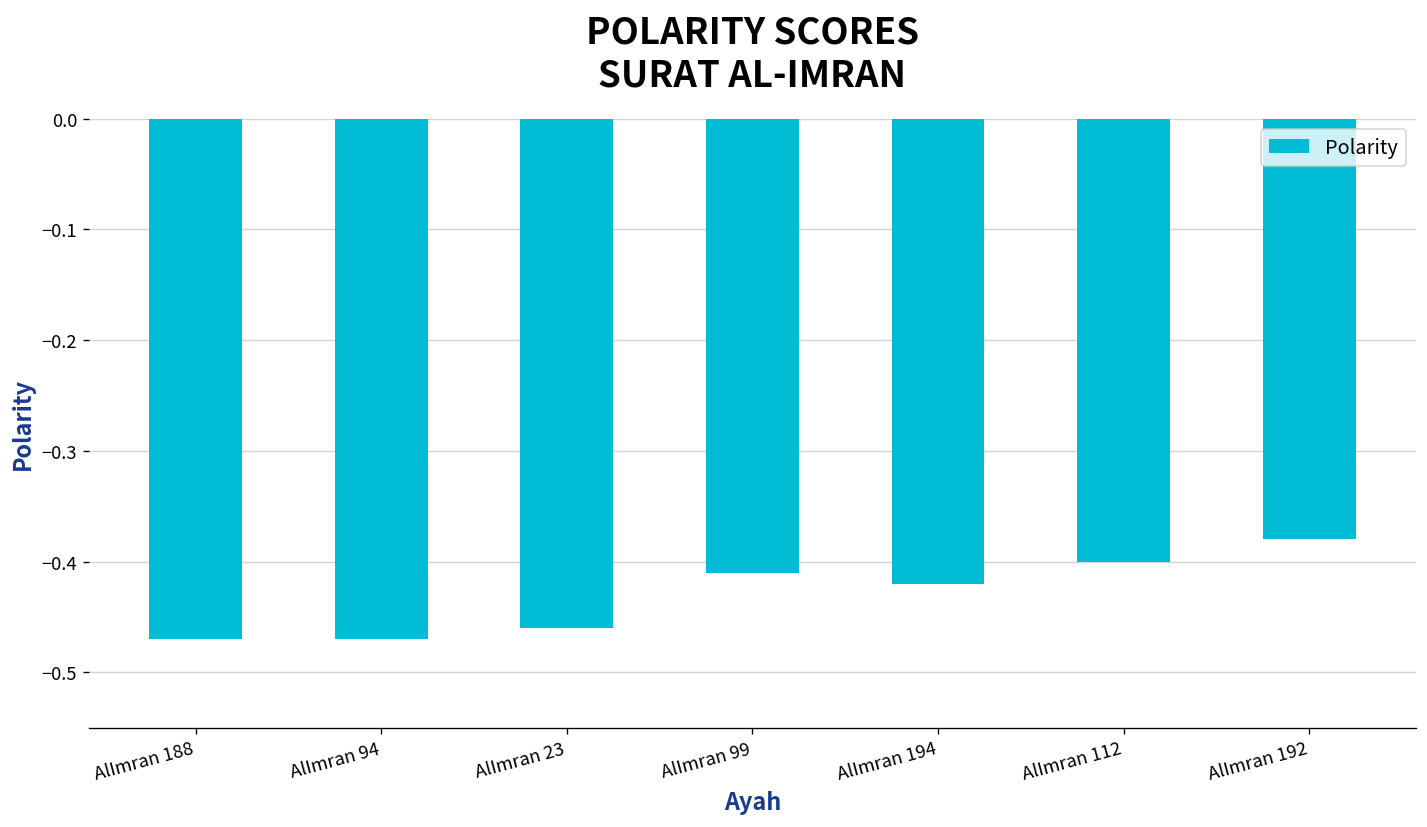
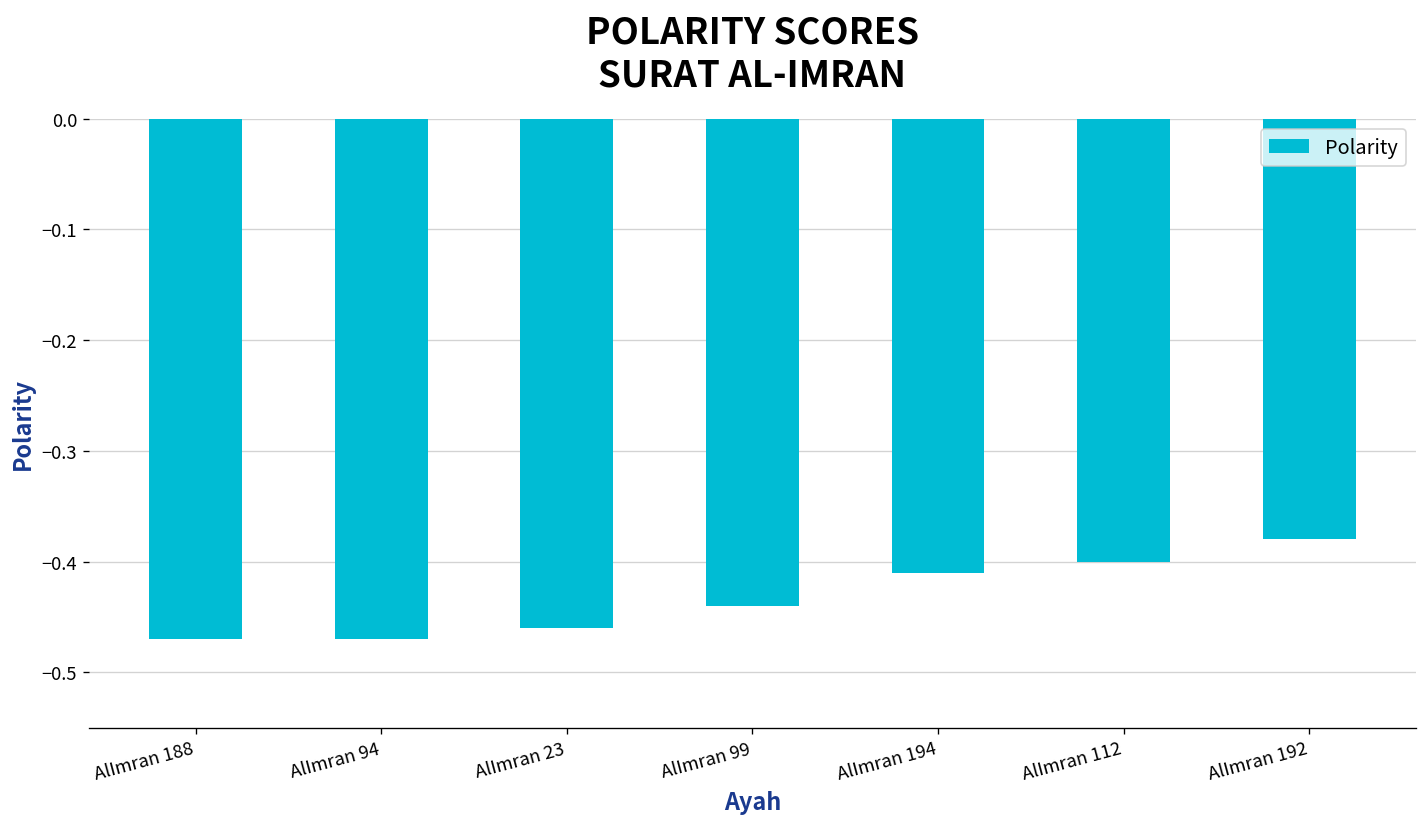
AlImran 99: -0.41 -> -0.44
AlImran 194: -0.42 -> -0.41
